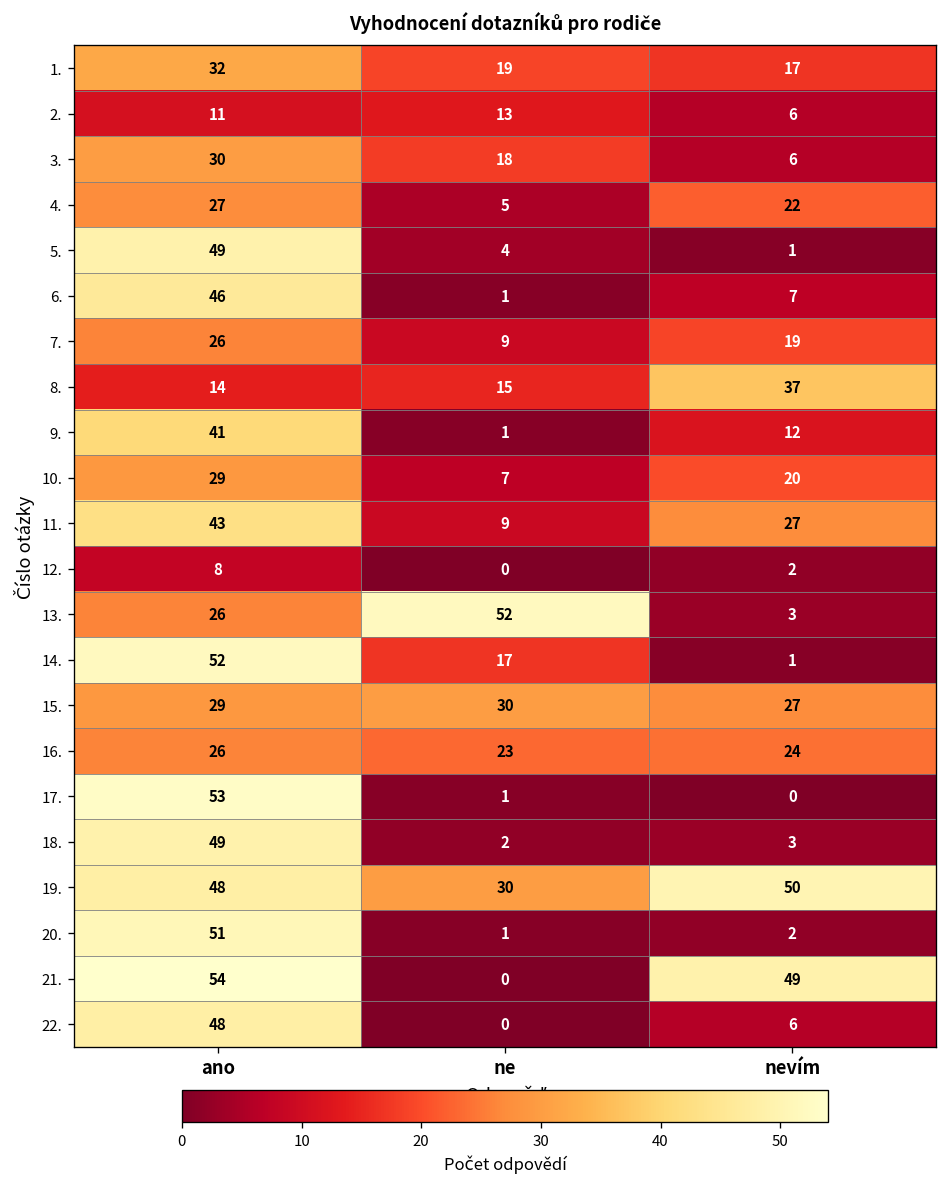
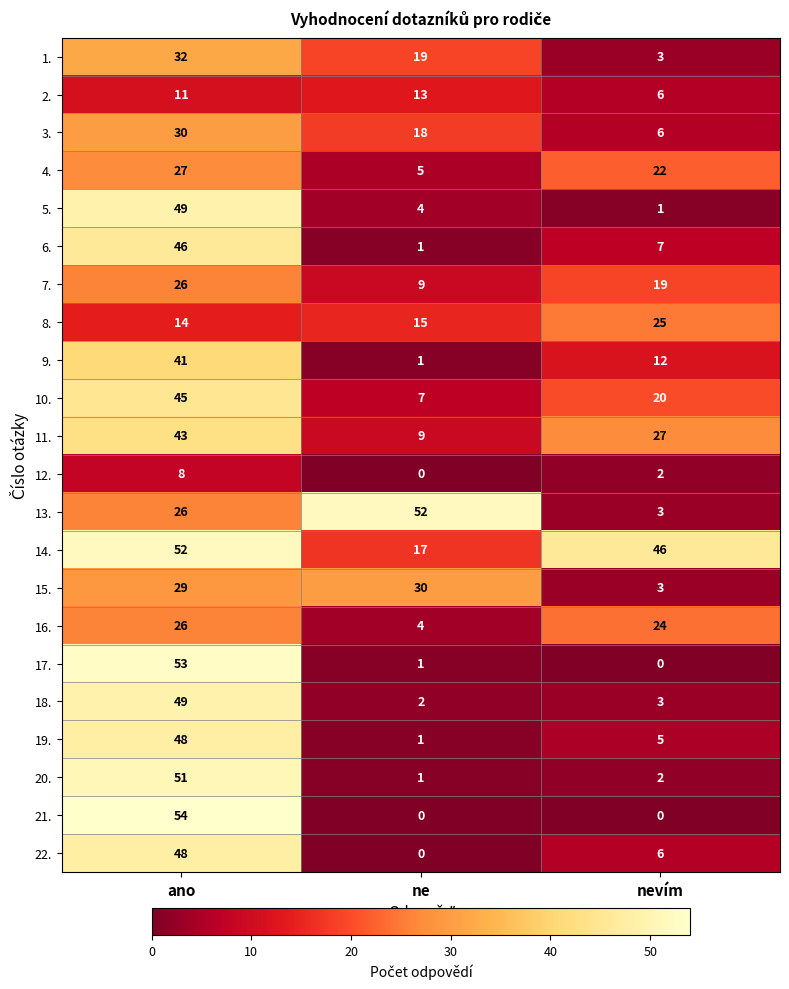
1., nevím: 17 -> 3
8., nevím: 37 -> 25
10., ano: 29 -> 45
14., nevím: 1 -> 46
15., nevím: 27 -> 3
16., ne: 23 -> 4
19., ne: 30 -> 1
19., nevím: 50 -> 5
21., nevím: 49 -> 0
